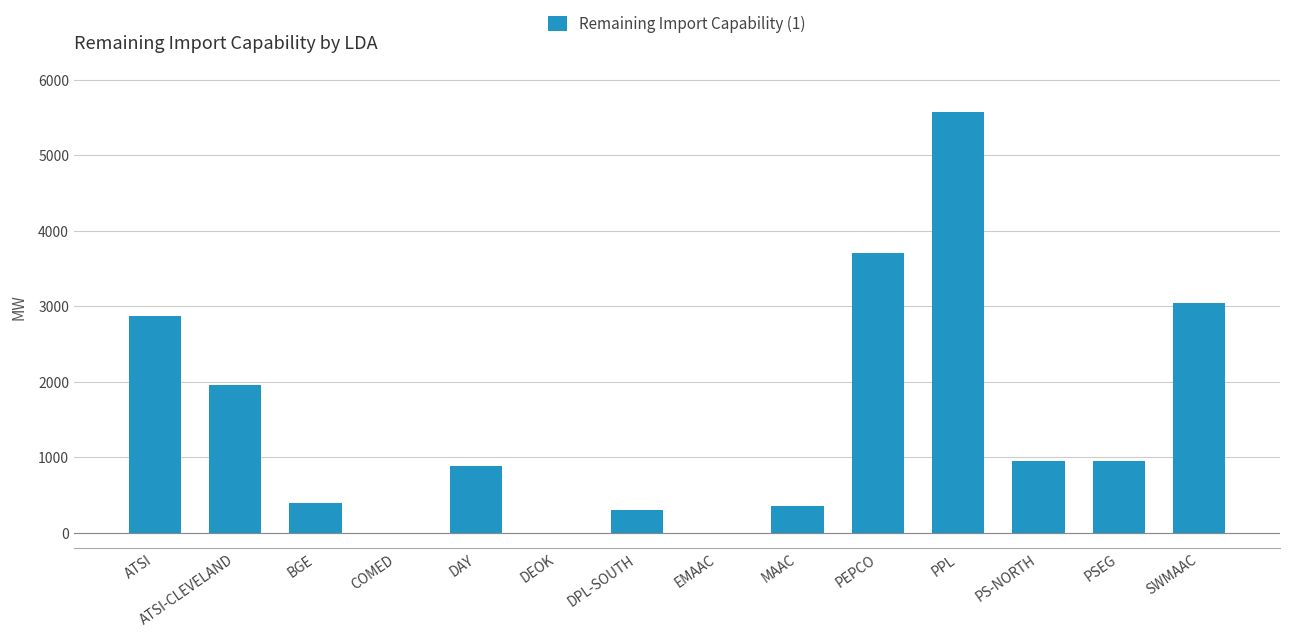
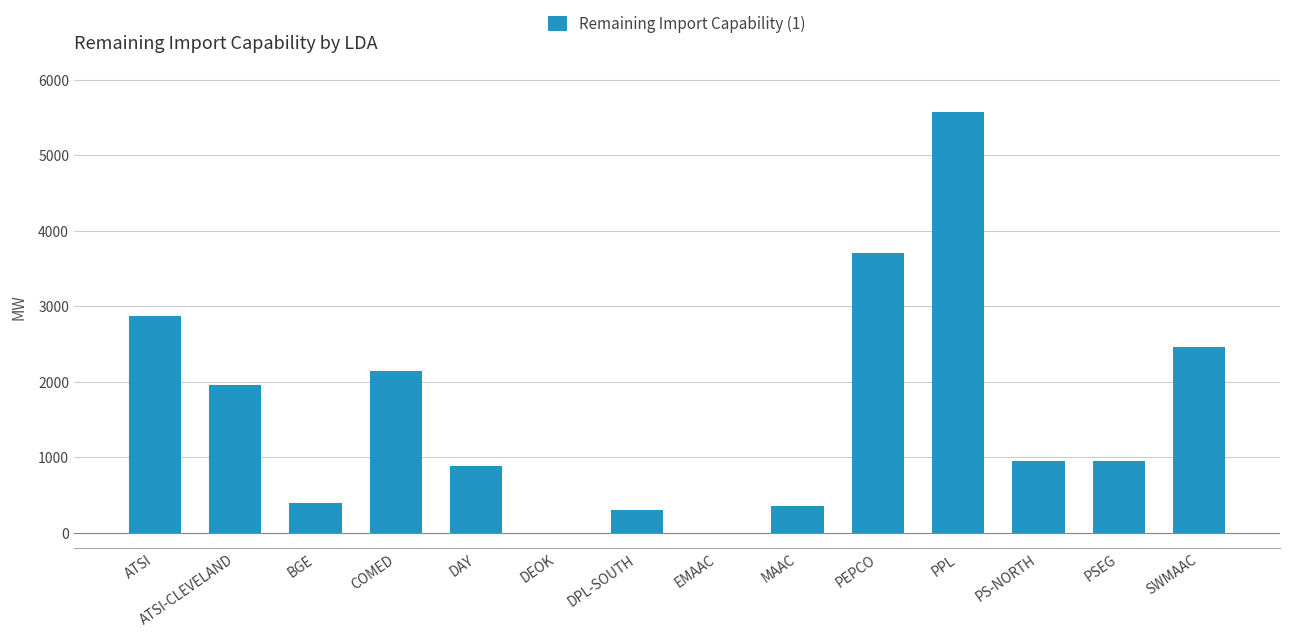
COMED: 0 -> 2100
SWMAAC: 3000 -> 2500
